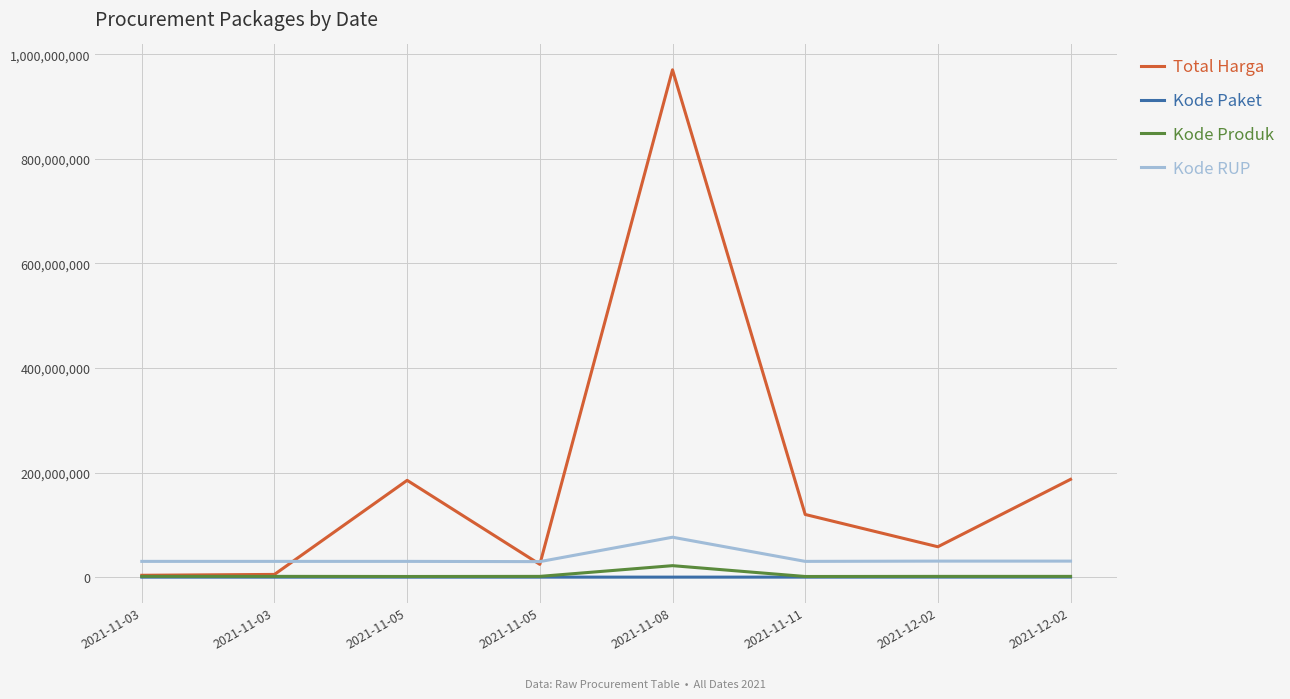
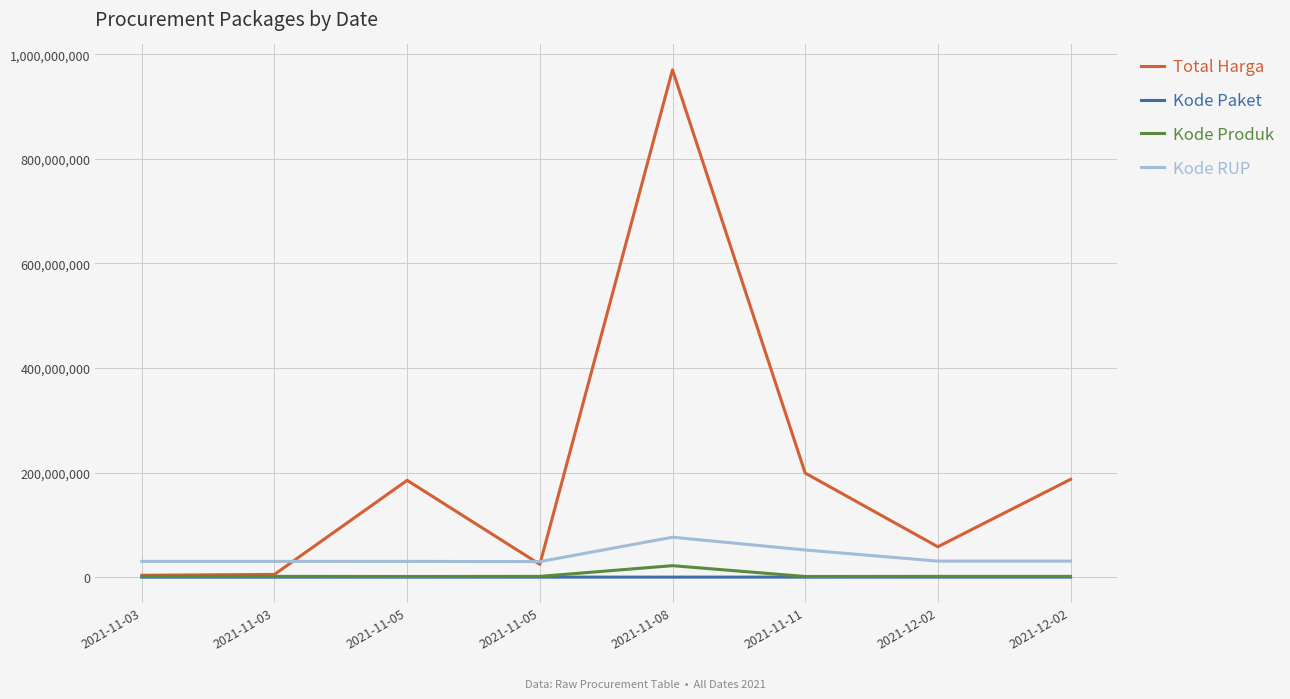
Total Harga, 2021-11-11: 120,000,000 -> 200,000,000
Kode RUP, 2021-11-11: 30,000,000 -> 50,000,000
